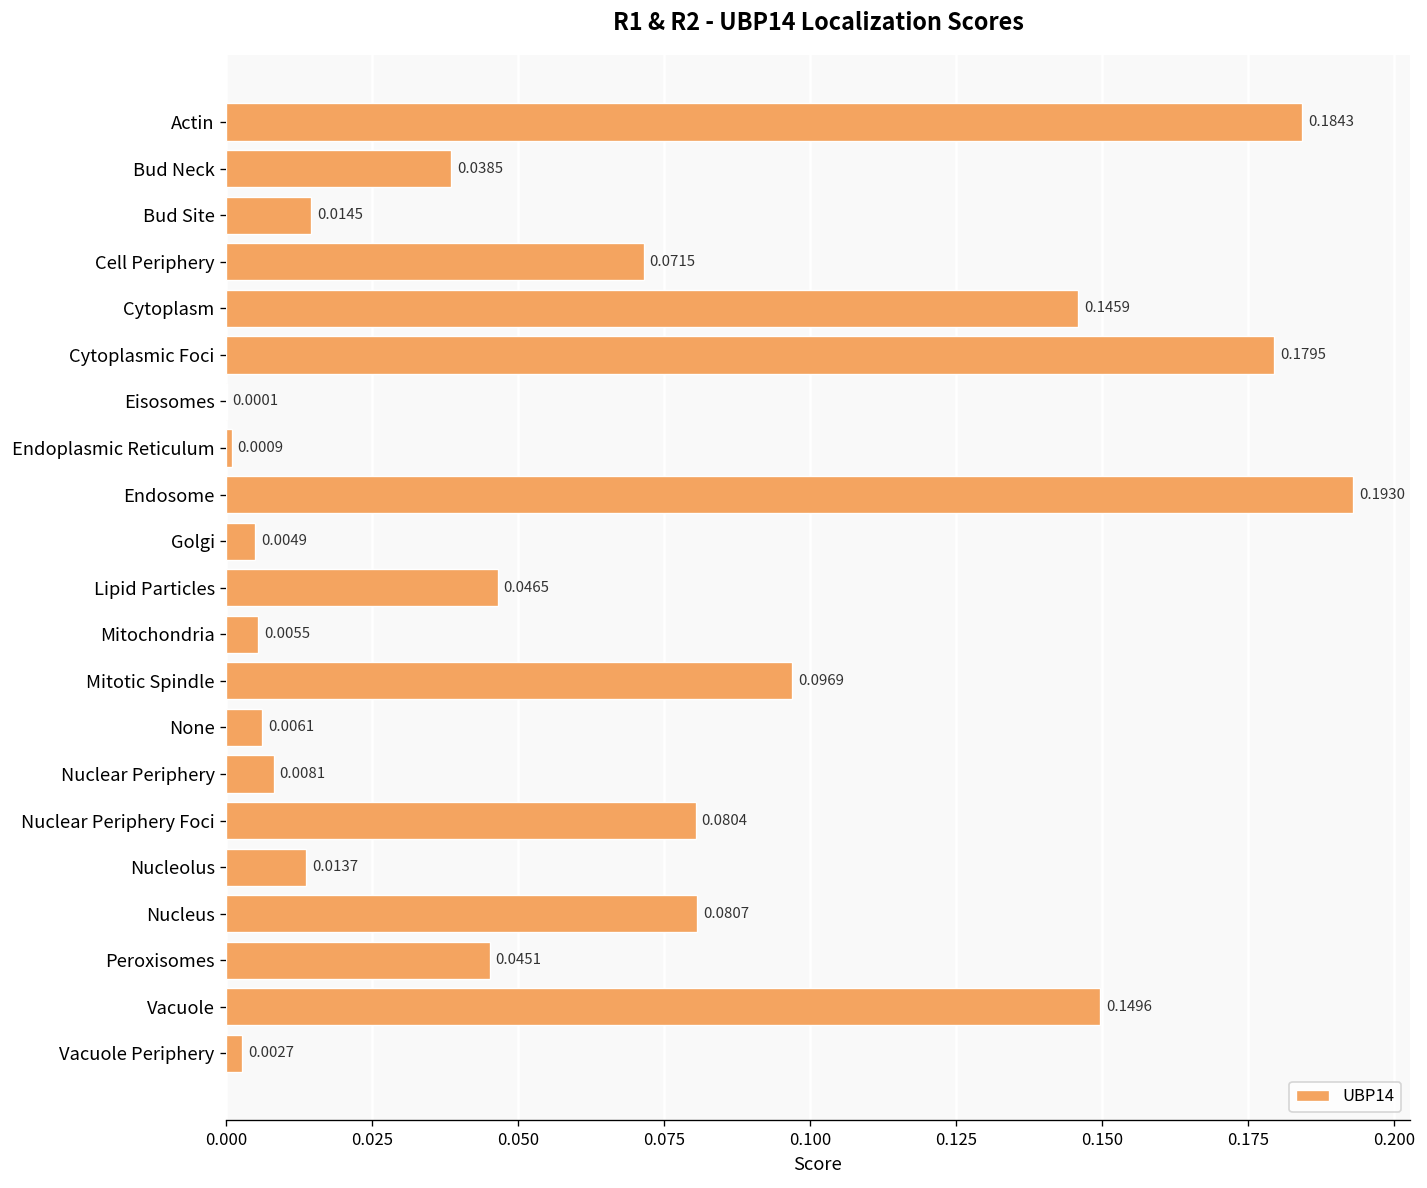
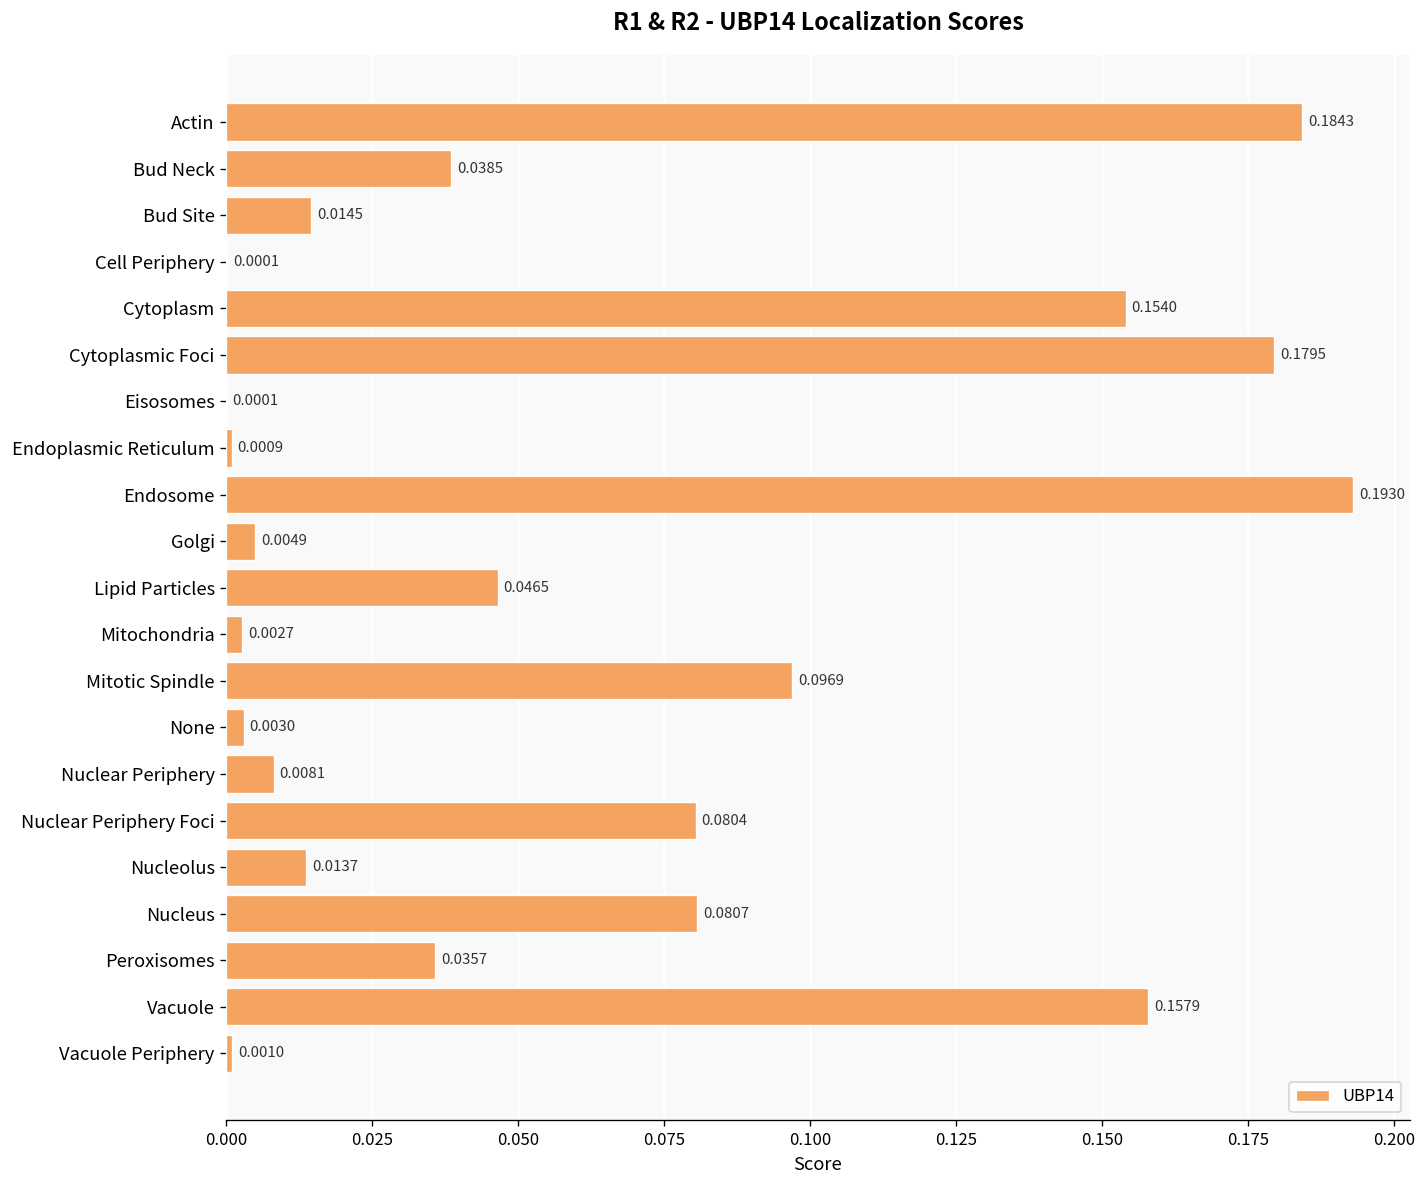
Cell Periphery: 0.0715 -> 0.0001
Cytoplasm: 0.1459 -> 0.1540
Mitochondria: 0.0055 -> 0.0027
None: 0.0061 -> 0.0030
Peroxisomes: 0.0451 -> 0.0357
Vacuole: 0.1496 -> 0.1579
Vacuole Periphery: 0.0027 -> 0.0010
